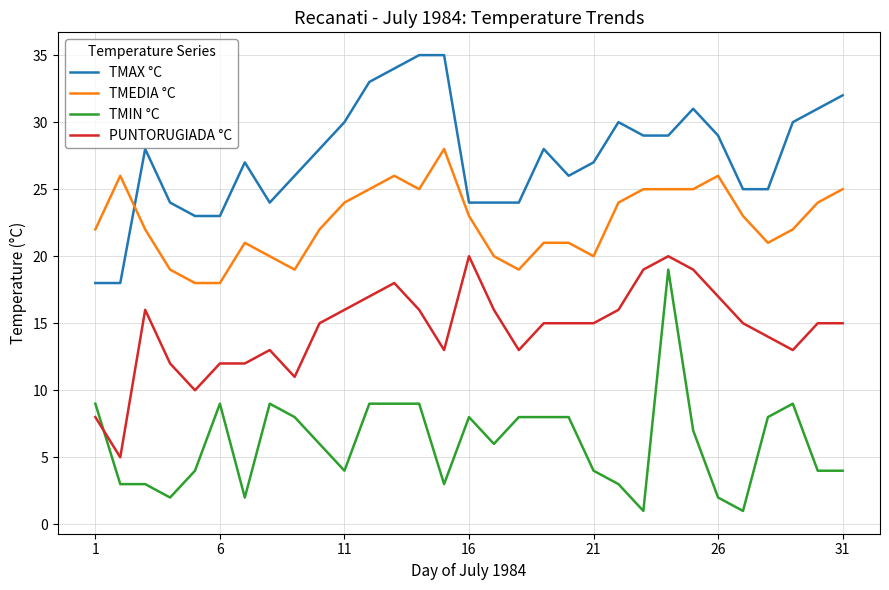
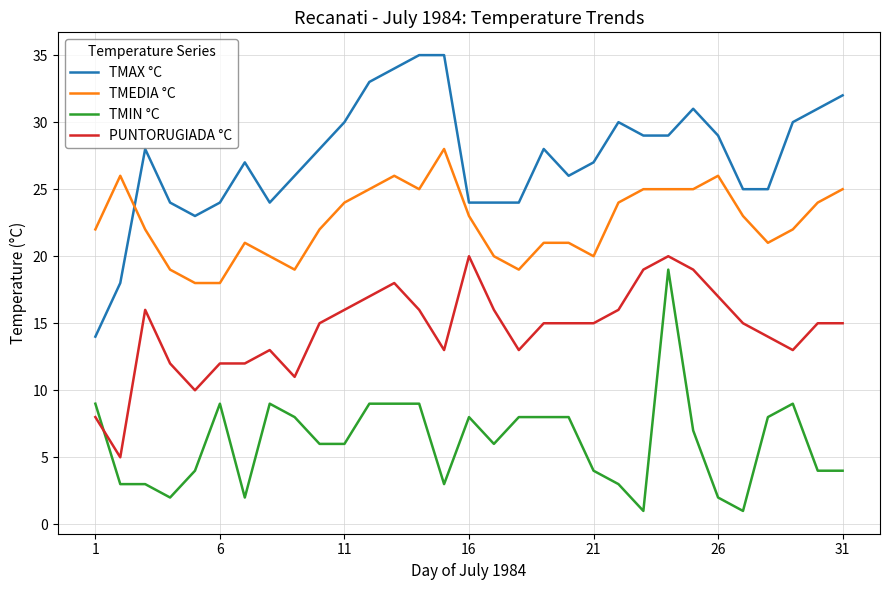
TMAX °C, 1: 18 -> 14
TMAX °C, 6: 23 -> 24
TMIN °C, 11: 4 -> 6
